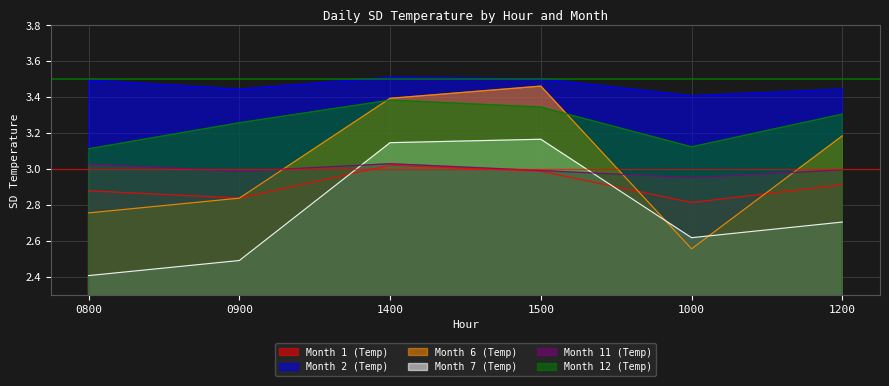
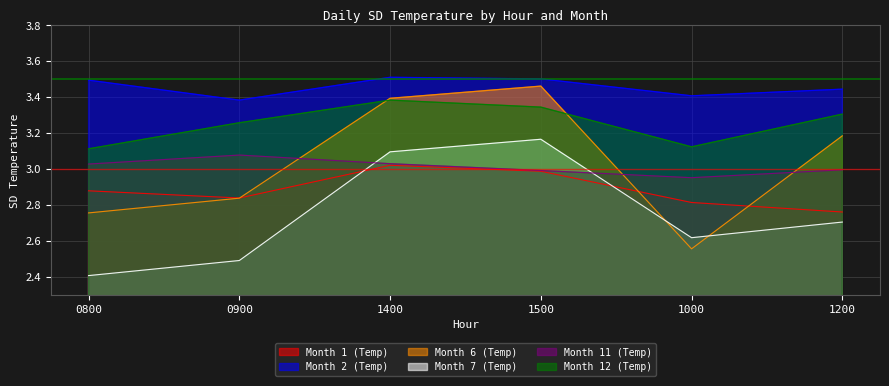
Month 2 (Temp), 0900: 3.44 -> 3.38
Month 11 (Temp), 0900: 2.99 -> 3.08
Month 7 (Temp), 1400: 3.15 -> 3.10
Month 1 (Temp), 1200: 2.91 -> 2.76
